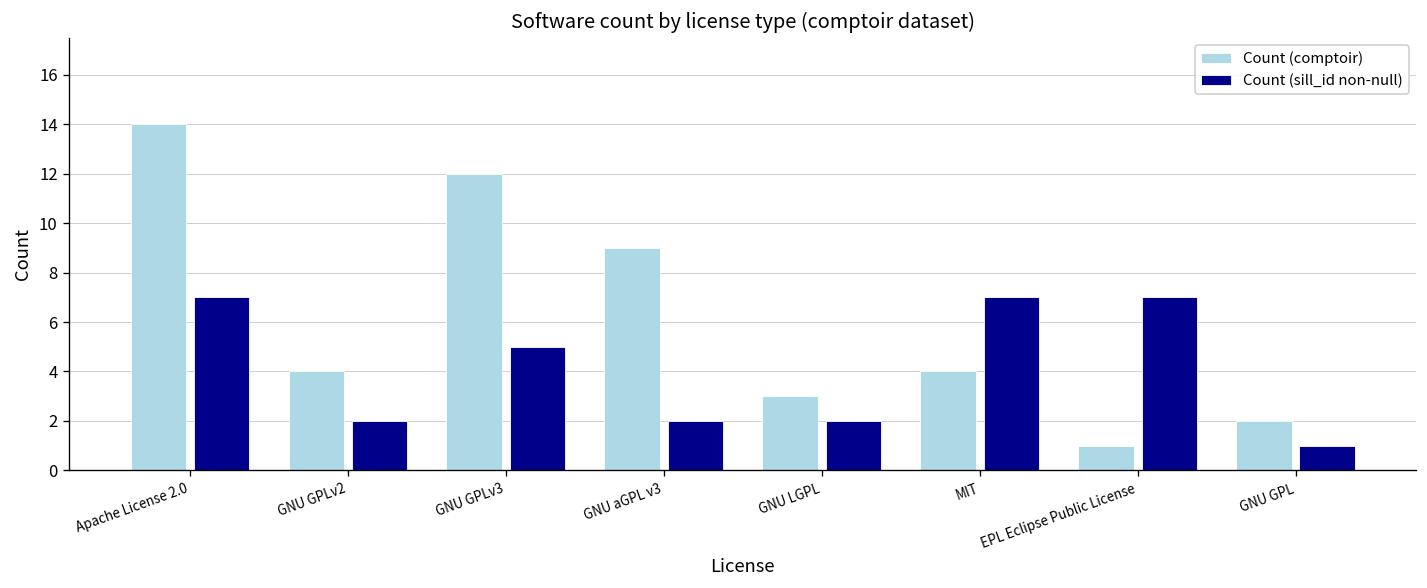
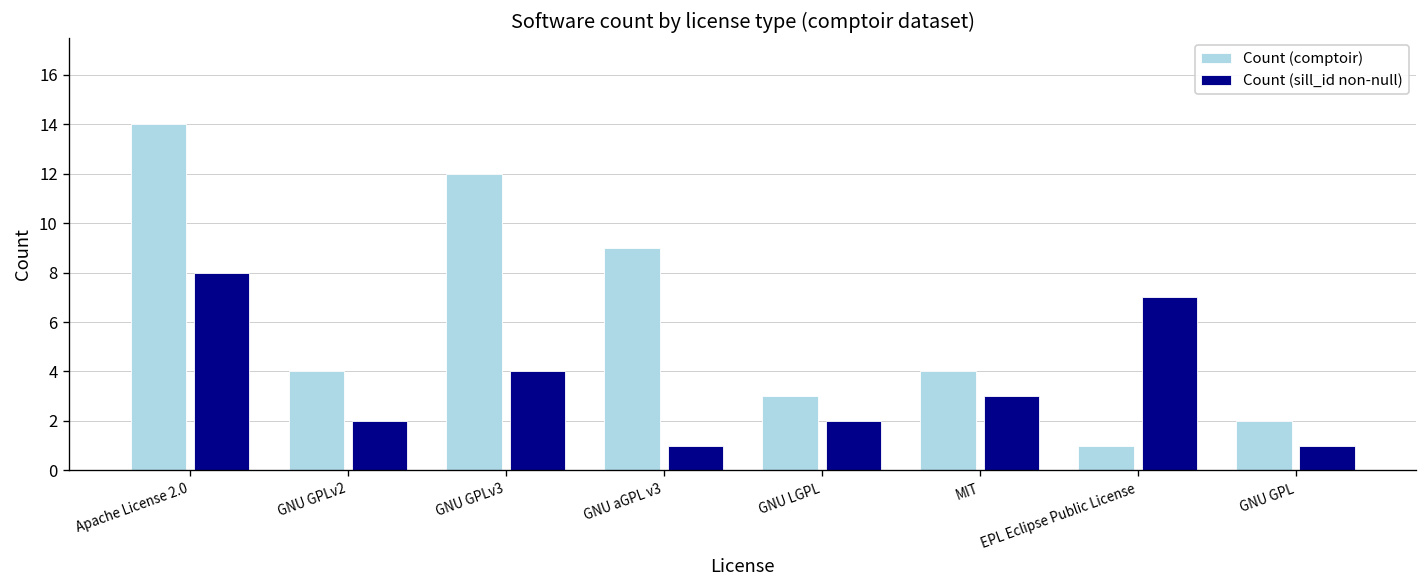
Count (sill_id non-null), Apache License 2.0: 7 -> 8
Count (sill_id non-null), GNU GPLv3: 5 -> 4
Count (sill_id non-null), GNU aGPL v3: 2 -> 1
Count (sill_id non-null), MIT: 7 -> 3
